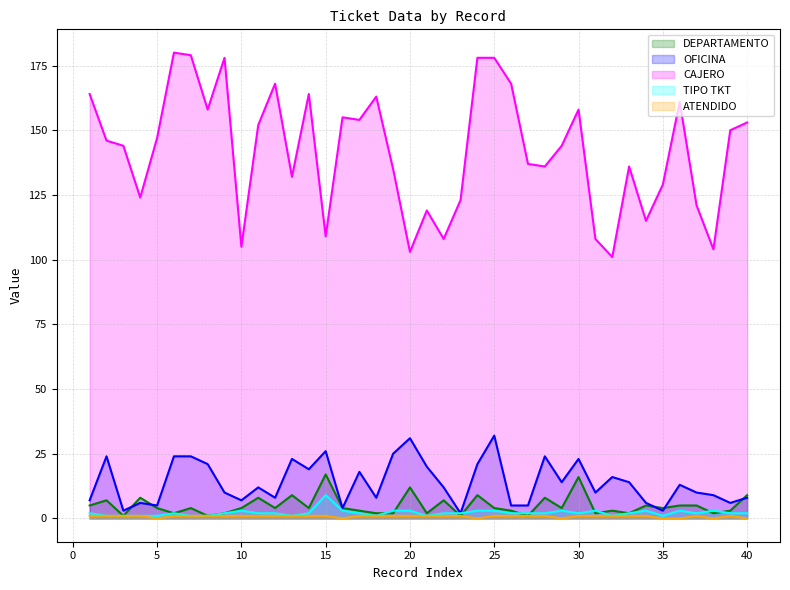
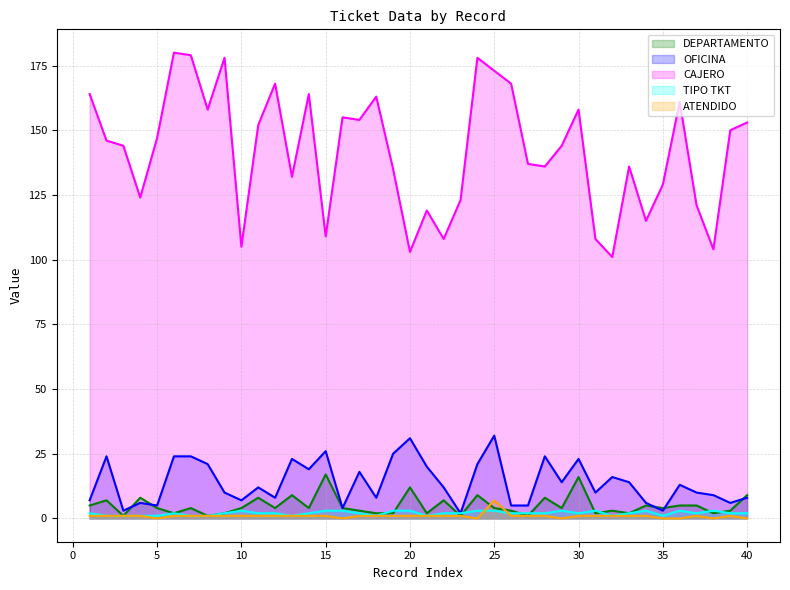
TIPO TKT, 15: 9 -> 3
CAJERO, 25: 178 -> 173
ATENDIDO, 25: 1 -> 7
